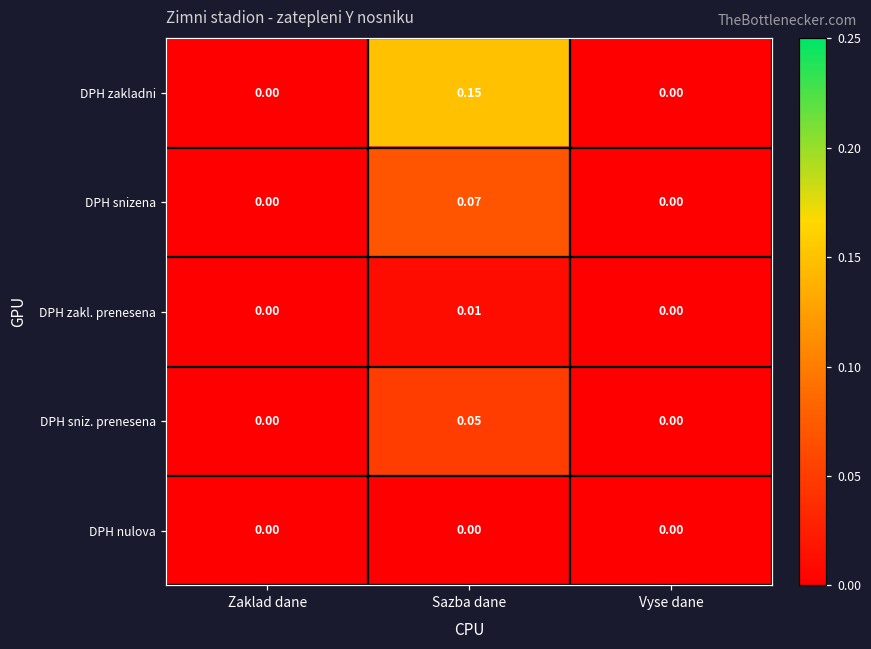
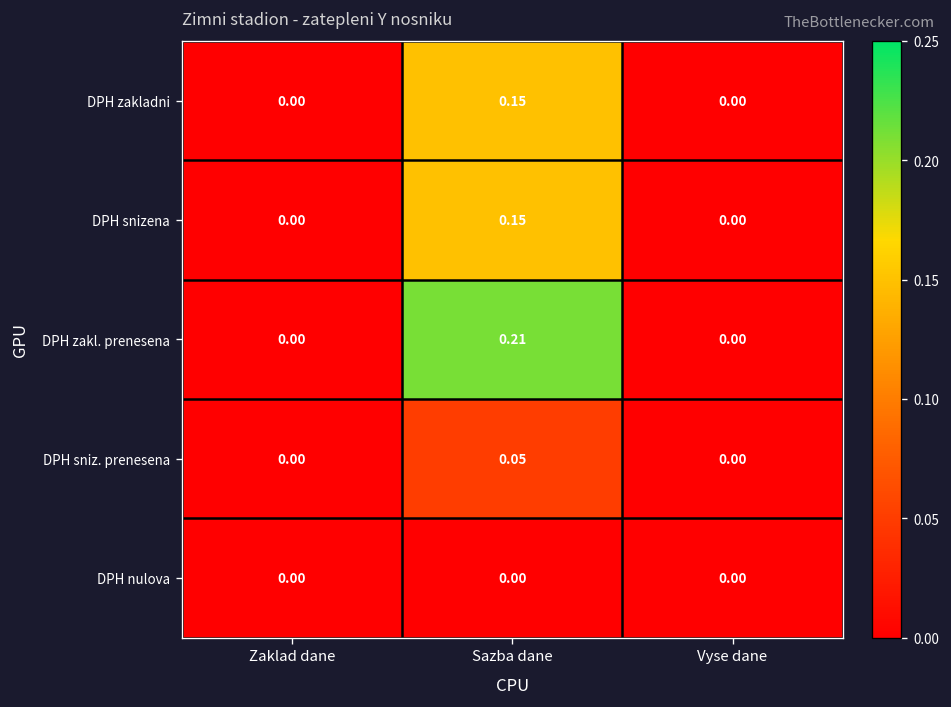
DPH snizena, Sazba dane: 0.07 -> 0.15
DPH zakl. prenesena, Sazba dane: 0.01 -> 0.21
